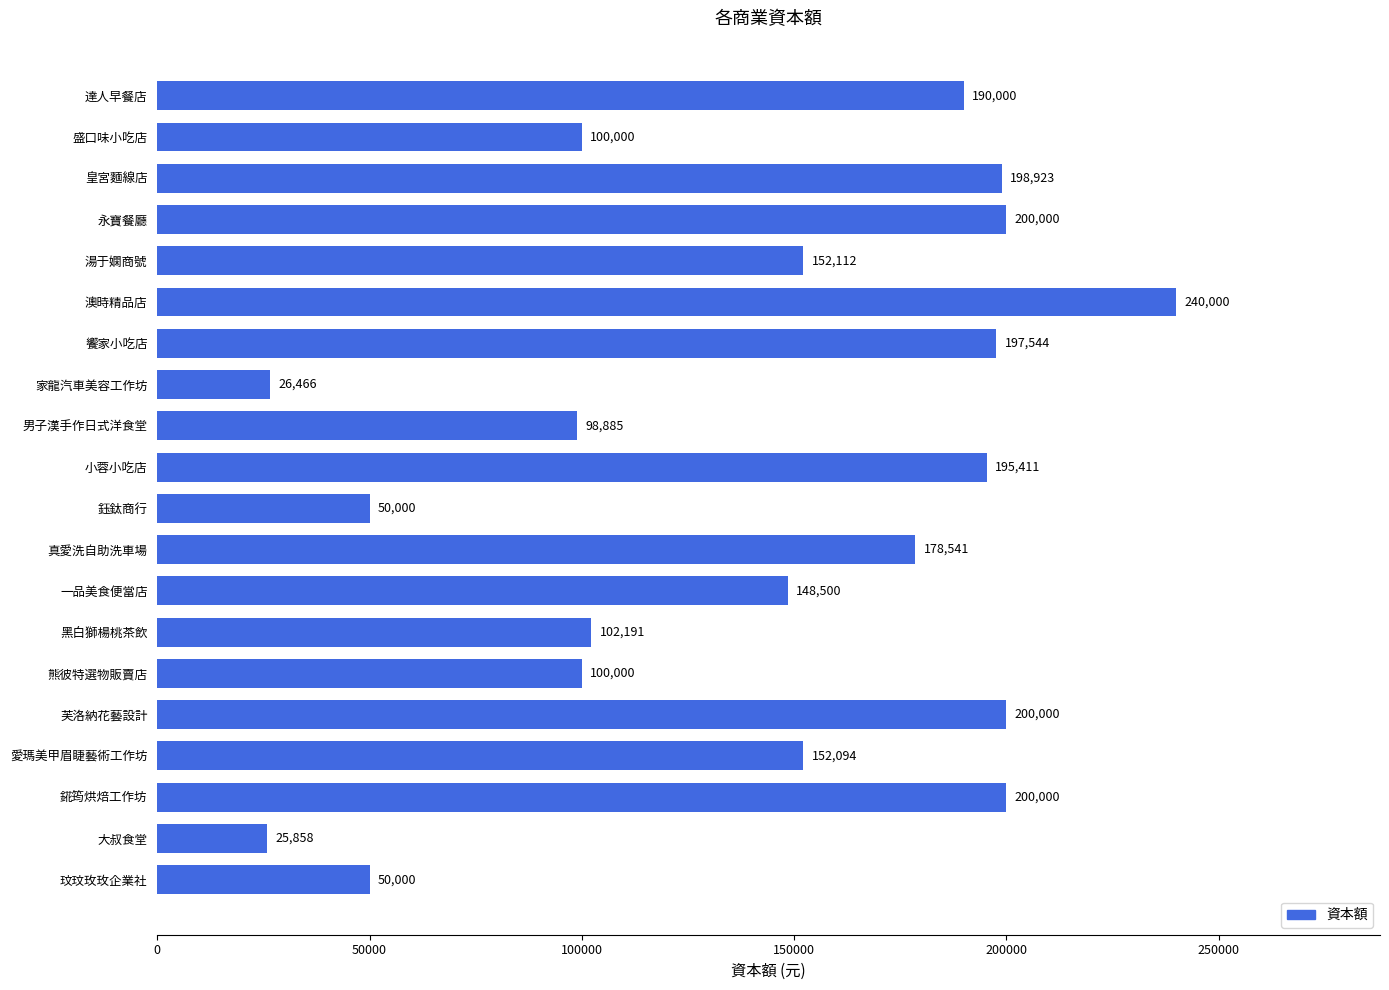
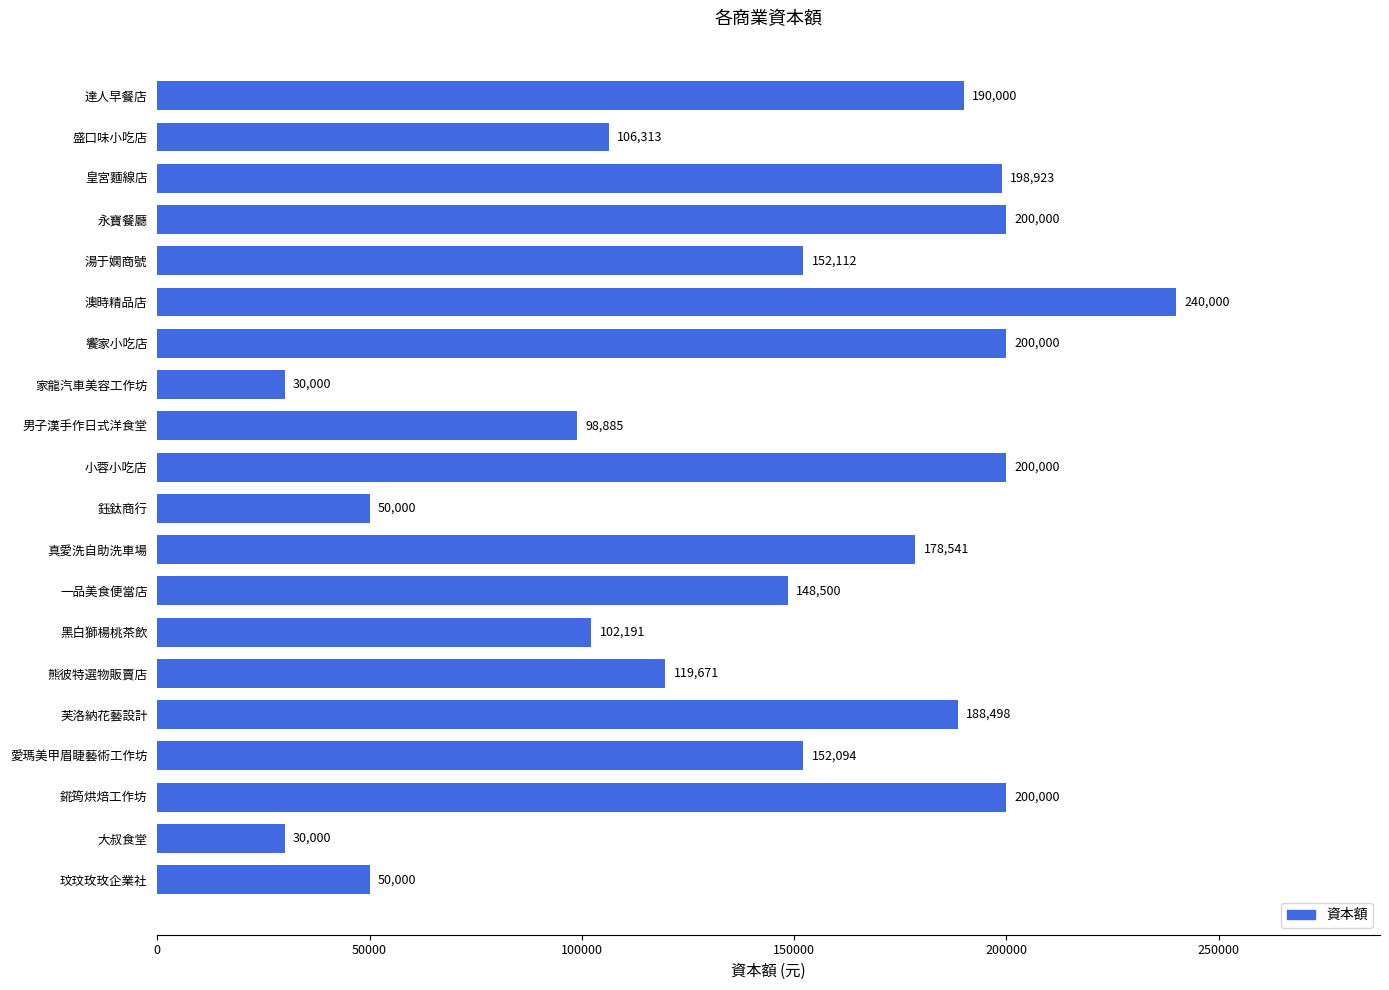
盛口味小吃店: 100,000 -> 106,313
饗家小吃店: 197,544 -> 200,000
家龍汽車美容工作坊: 26,466 -> 30,000
小蓉小吃店: 195,411 -> 200,000
熊彼特選物販賣店: 100,000 -> 119,671
芙洛納花藝設計: 200,000 -> 188,498
大叔食堂: 25,858 -> 30,000
